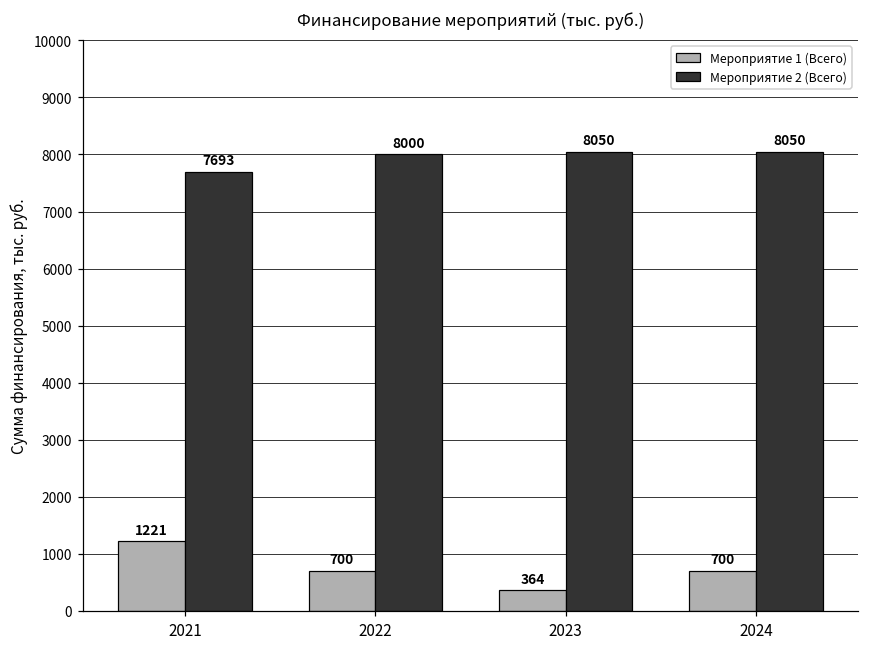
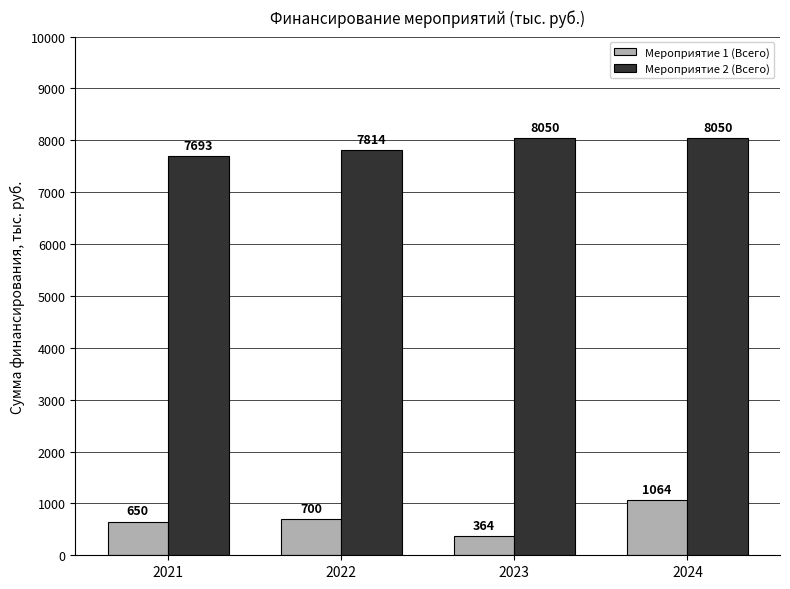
Мероприятие 1 (Всего), 2021: 1221 -> 650
Мероприятие 2 (Всего), 2022: 8000 -> 7814
Мероприятие 1 (Всего), 2024: 700 -> 1064
